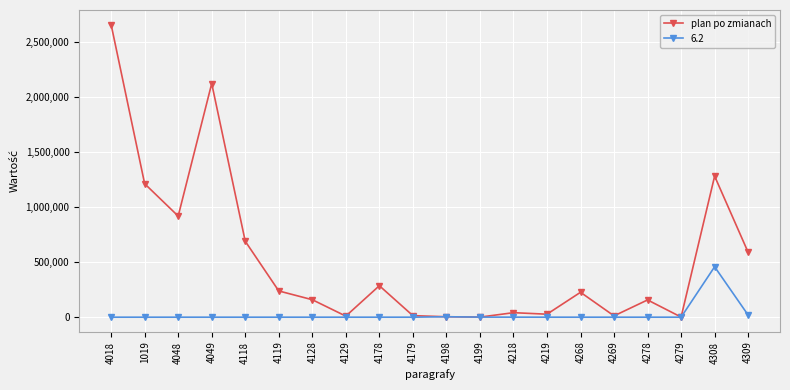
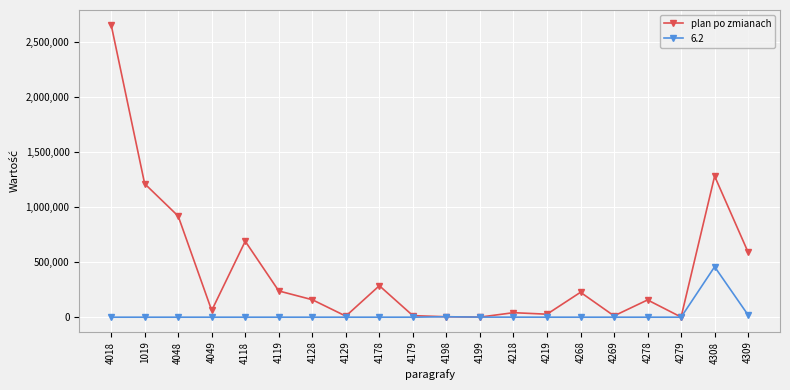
plan po zmianach, 4049: 2,120,000 -> 60,000
